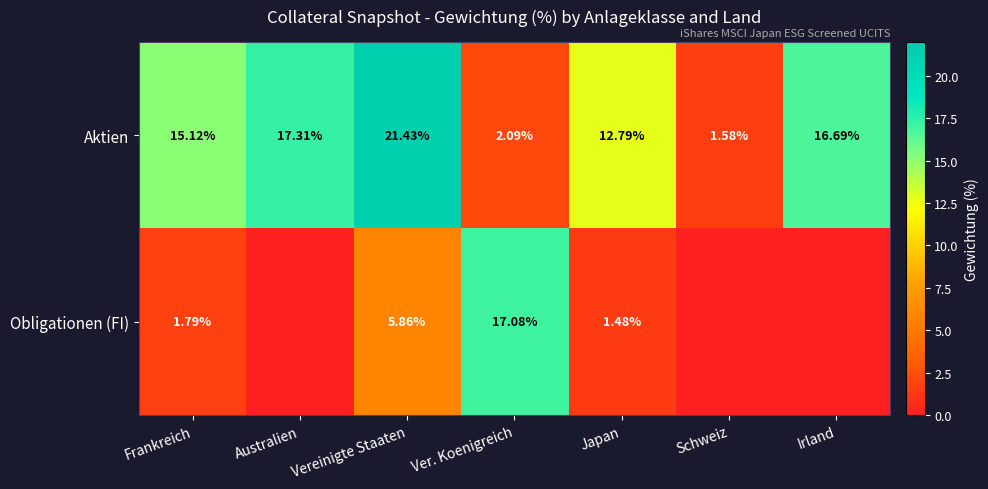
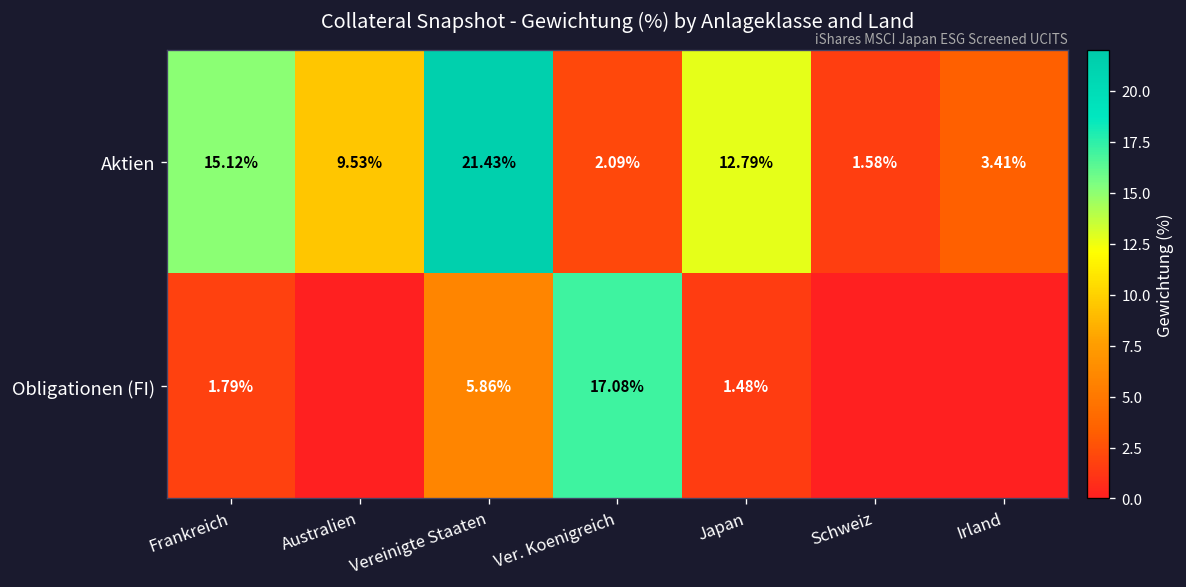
Aktien, Australien: 17.31% -> 9.53%
Aktien, Irland: 16.69% -> 3.41%
